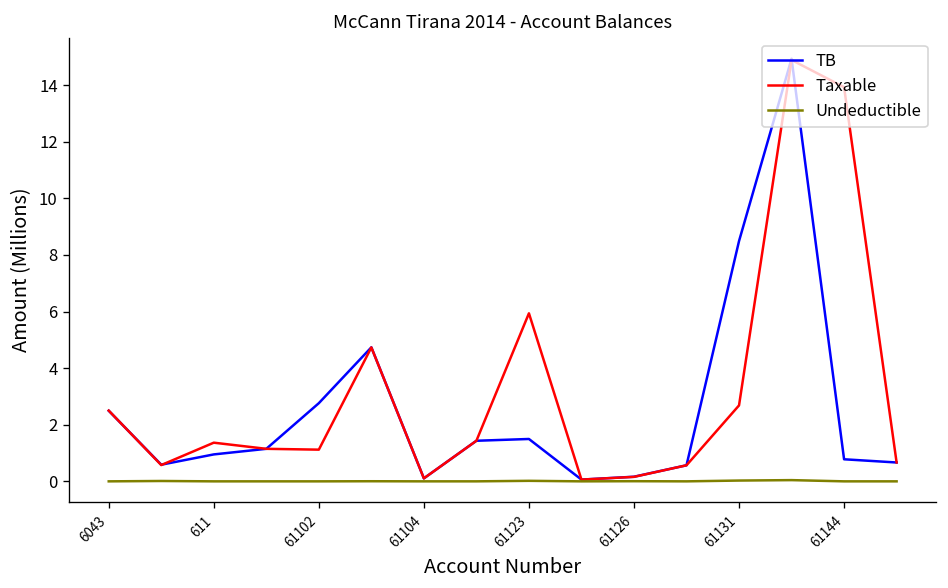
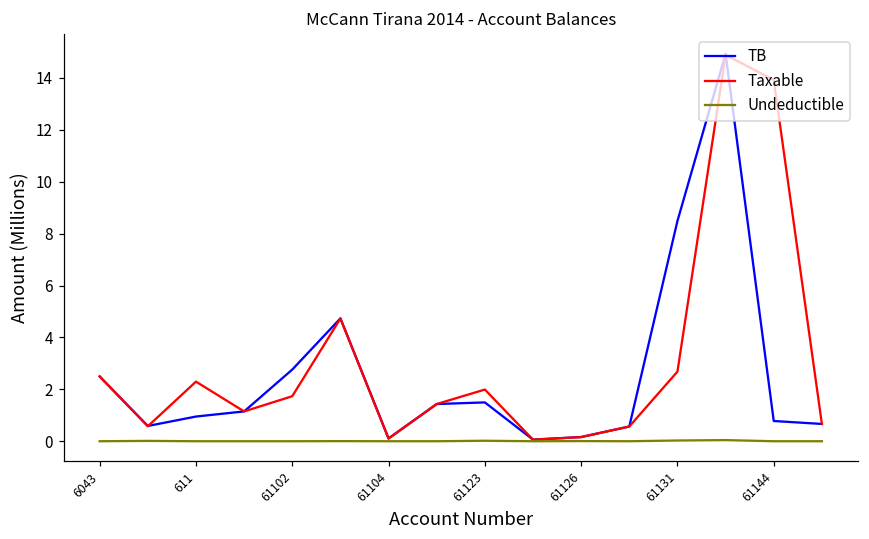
Taxable, 611: 1.4 -> 2.3
Taxable, 61102: 1.1 -> 1.7
Taxable, 61123: 5.9 -> 2.0
